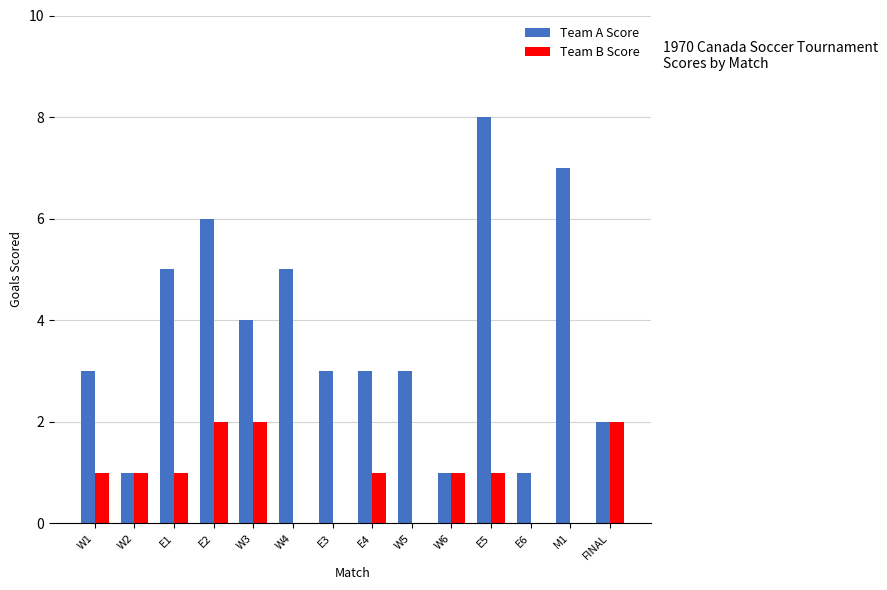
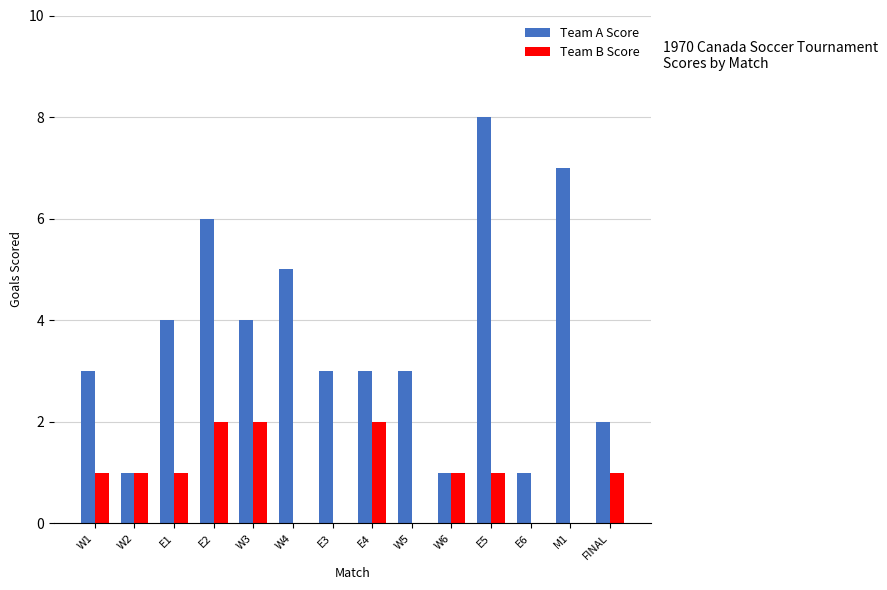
Team A Score, E1: 5 -> 4
Team B Score, E4: 1 -> 2
Team B Score, FINAL: 2 -> 1
